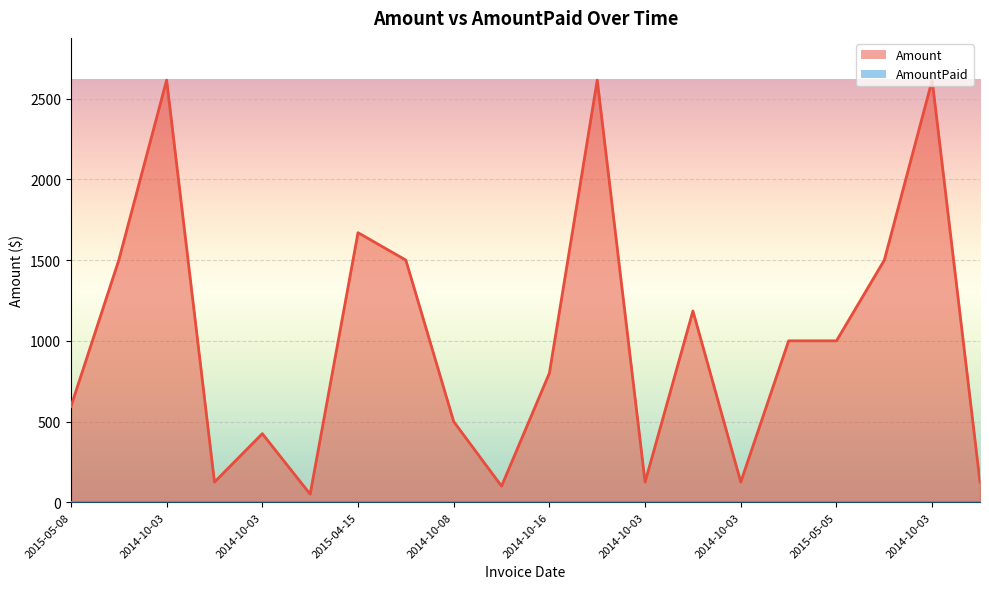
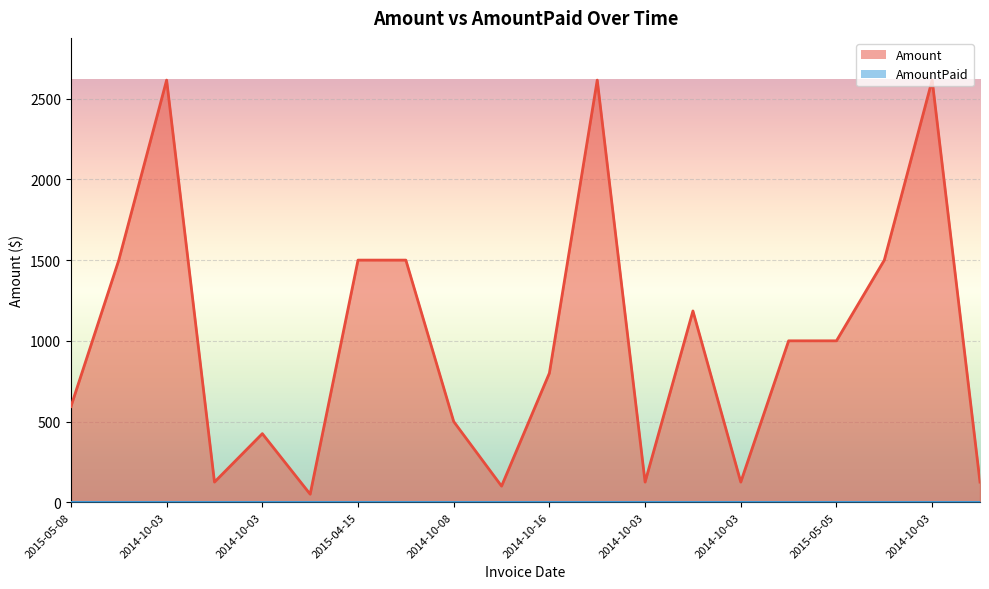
Amount, 2015-04-15: 1670 -> 1500
